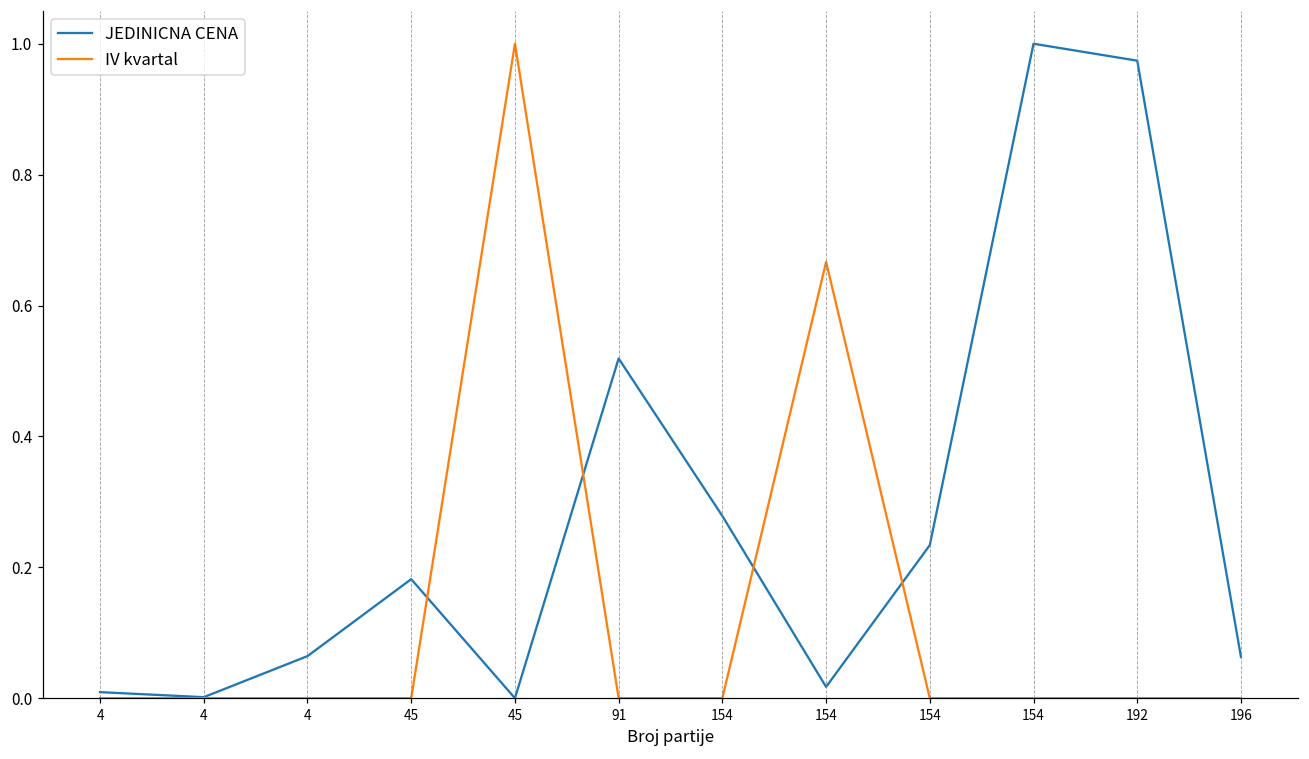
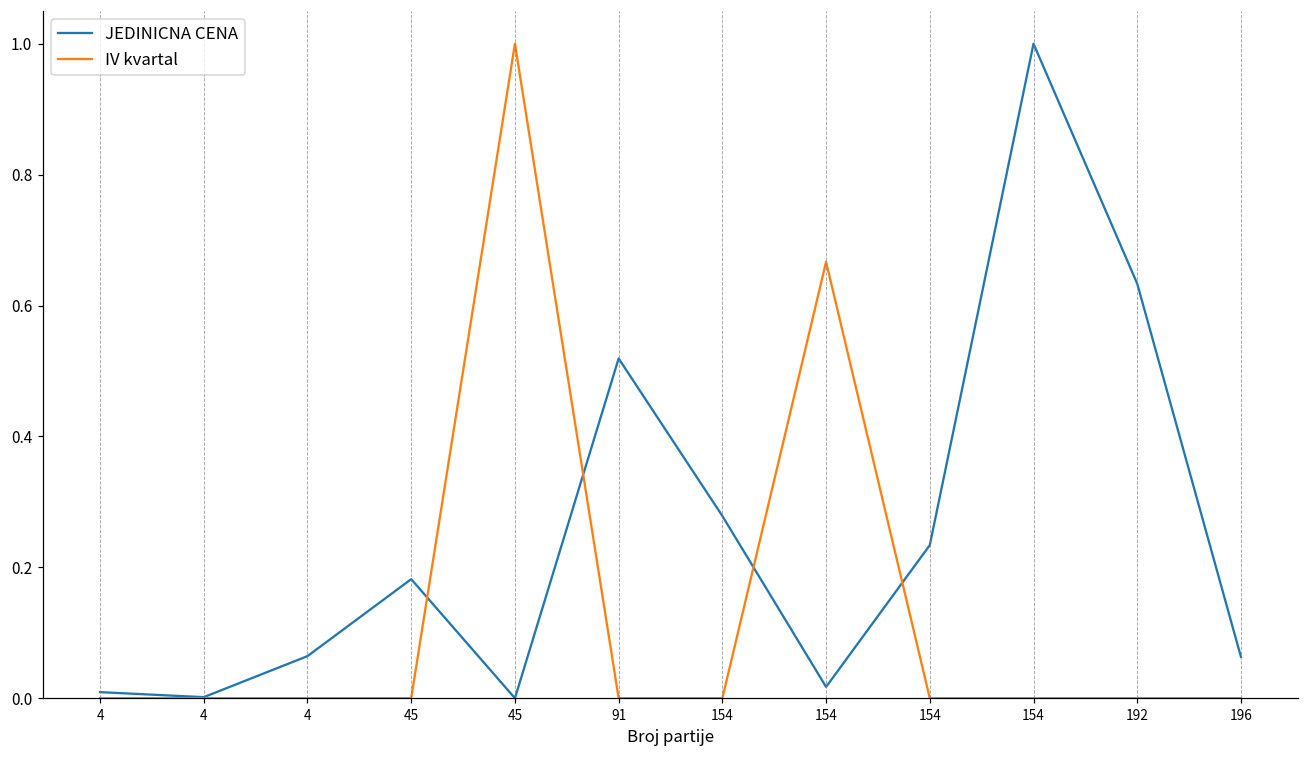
JEDINICNA CENA, 192: 0.97 -> 0.63
